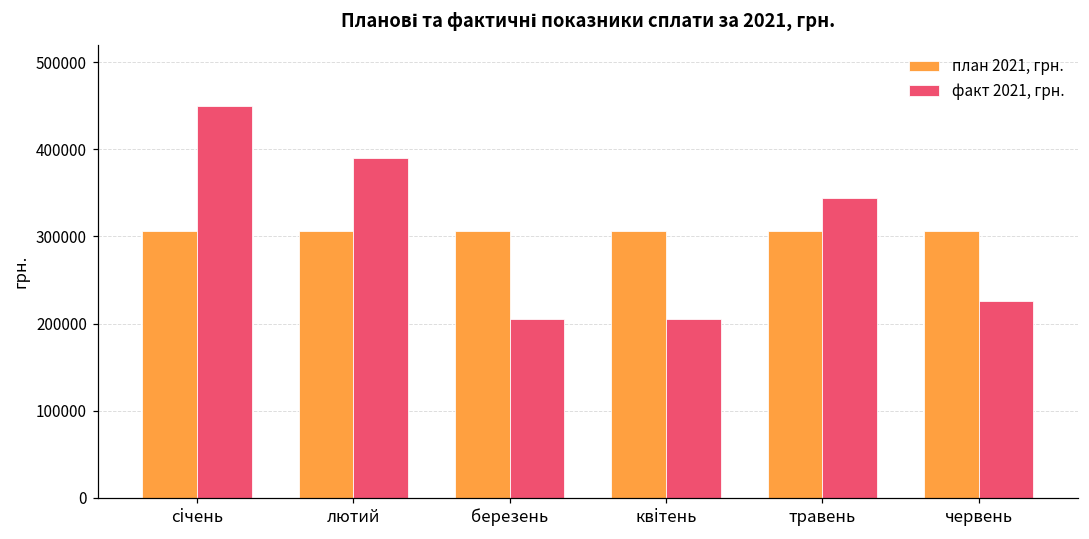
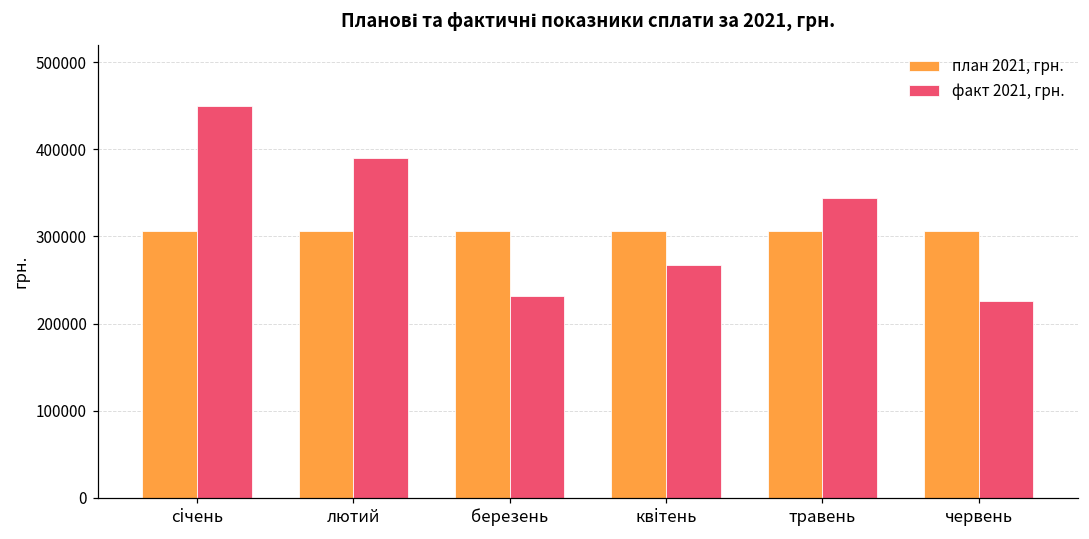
факт 2021, грн., березень: 210000 -> 230000
факт 2021, грн., квітень: 210000 -> 270000
